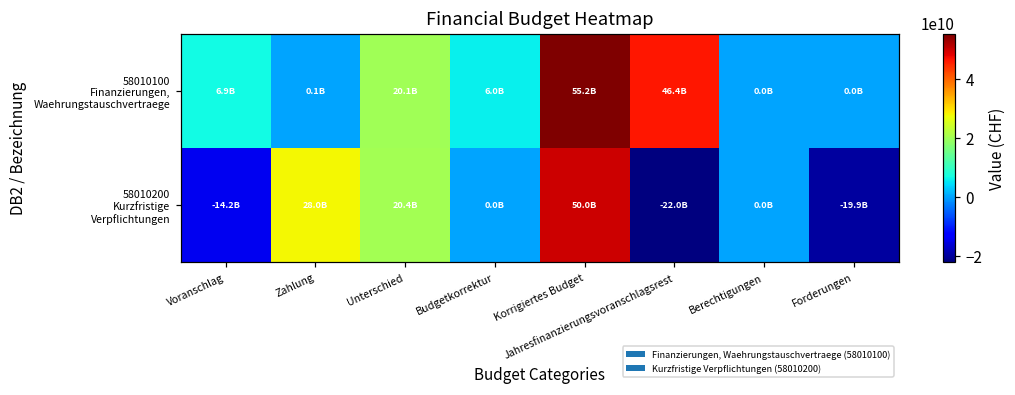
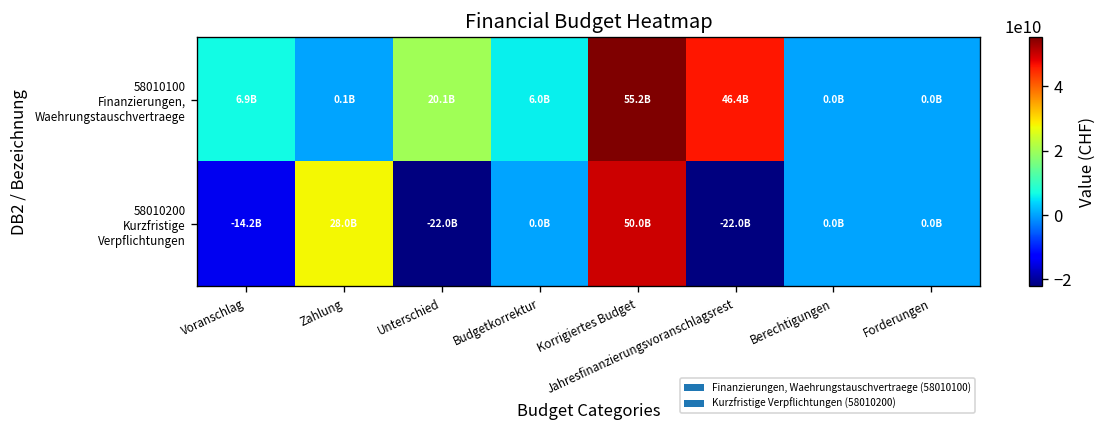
58010200 Kurzfristige Verpflichtungen, Unterschied: 20.4B -> -22.0B
58010200 Kurzfristige Verpflichtungen, Forderungen: -19.9B -> 0.0B
